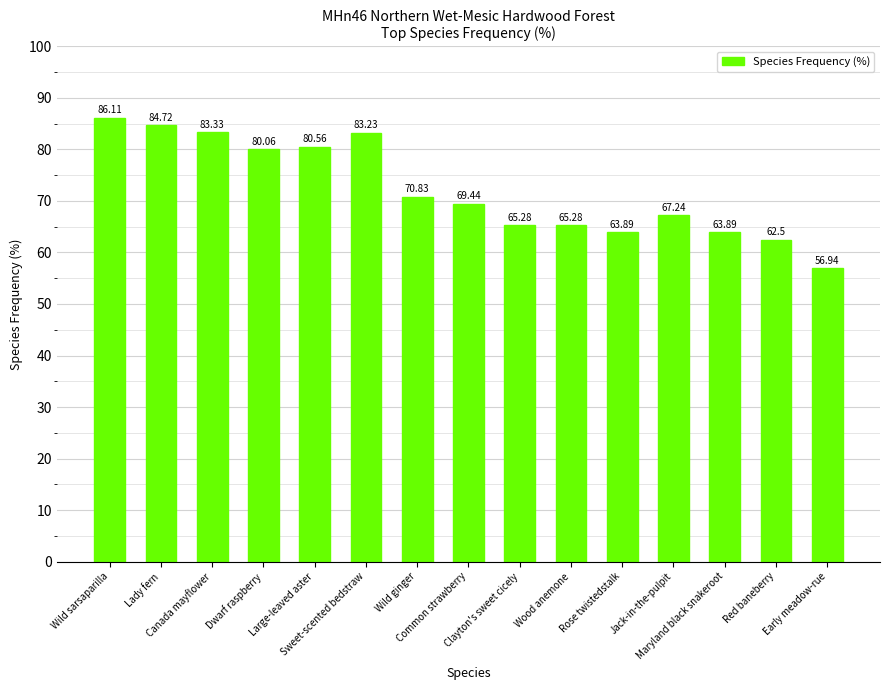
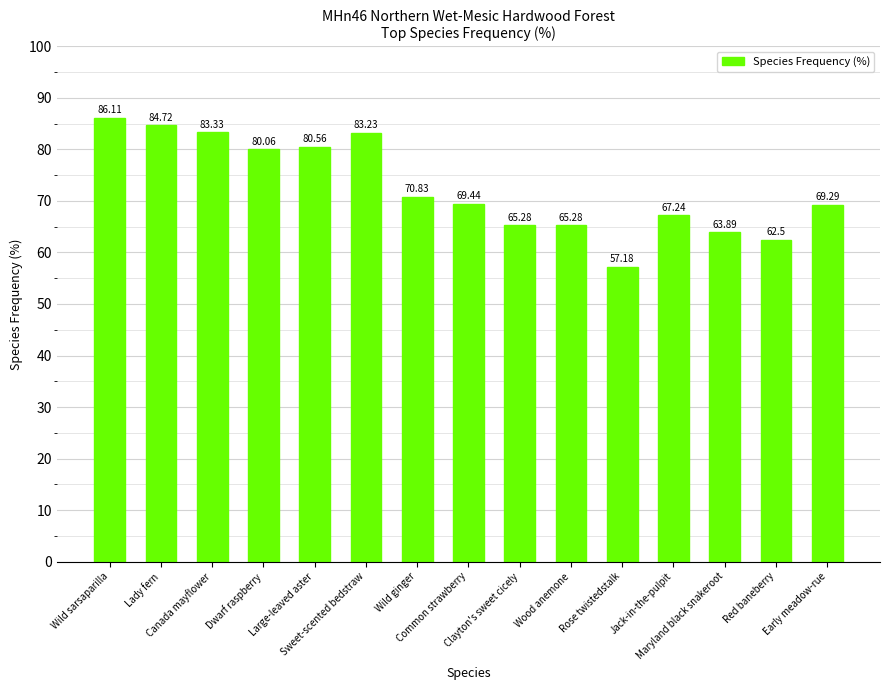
Rose twistedstalk: 63.89 -> 57.18
Early meadow-rue: 56.94 -> 69.29
